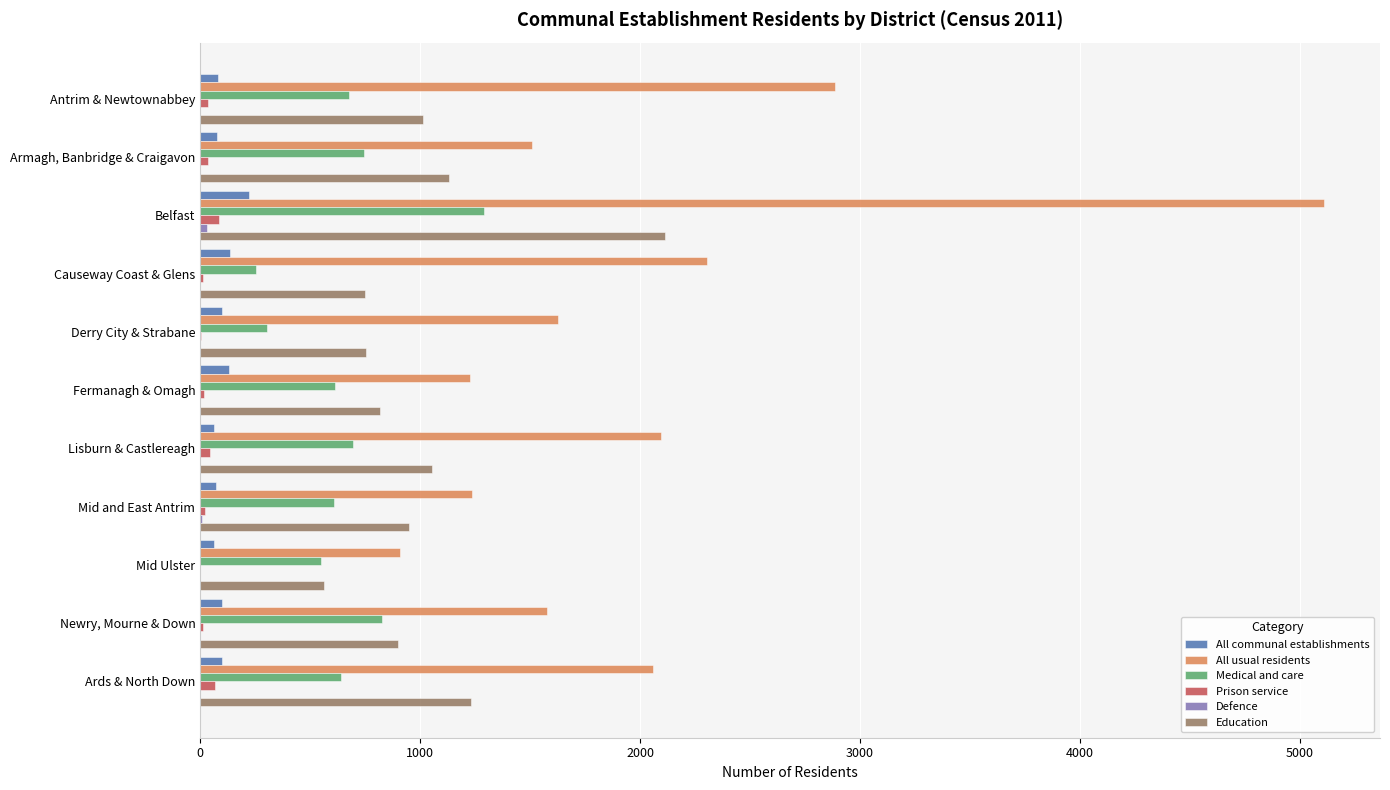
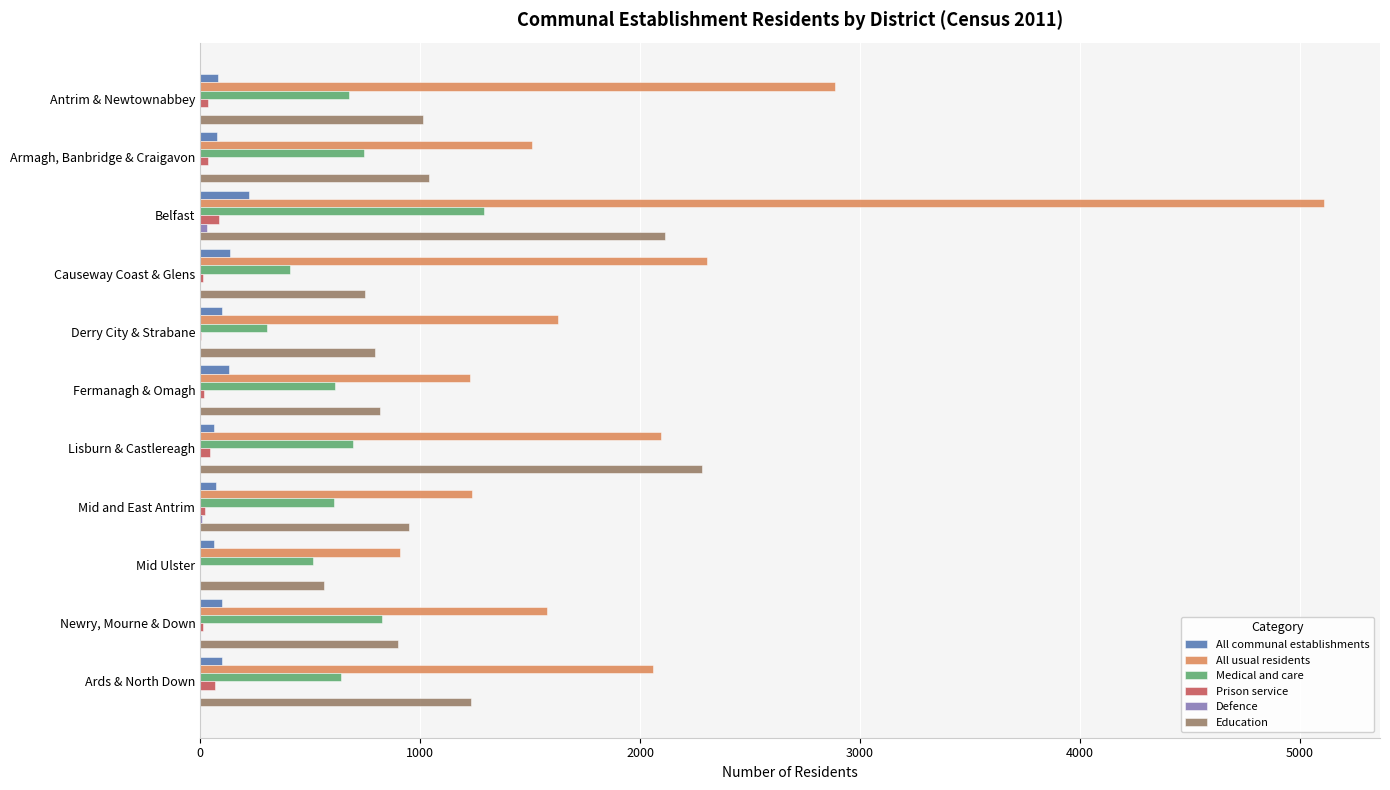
Education, Armagh, Banbridge & Craigavon: 1130 -> 1040
Medical and care, Causeway Coast & Glens: 250 -> 410
Education, Derry City & Strabane: 750 -> 800
Education, Lisburn & Castlereagh: 1050 -> 2280
Medical and care, Mid Ulster: 550 -> 510
